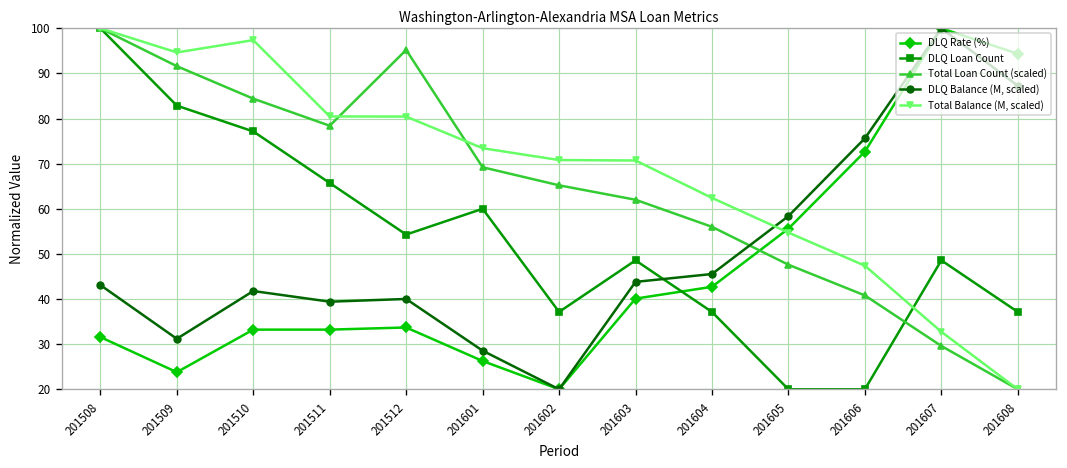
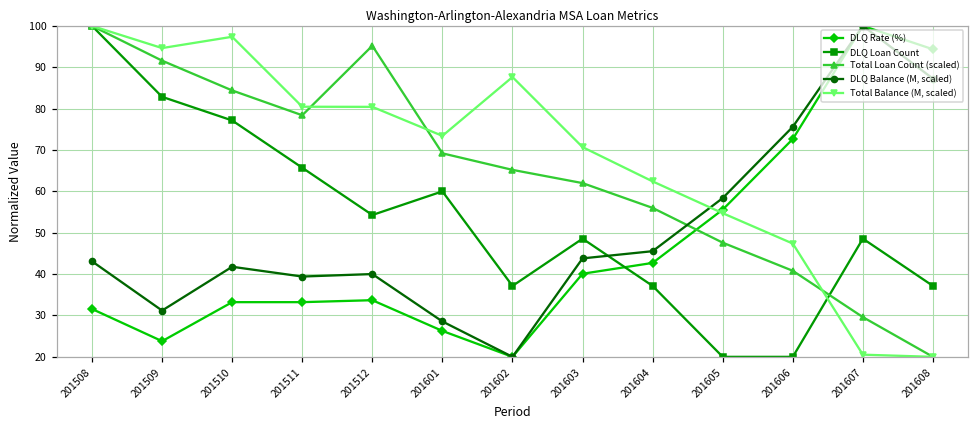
Total Balance (M, scaled), 201602: 71 -> 88
Total Balance (M, scaled), 201607: 33 -> 21
